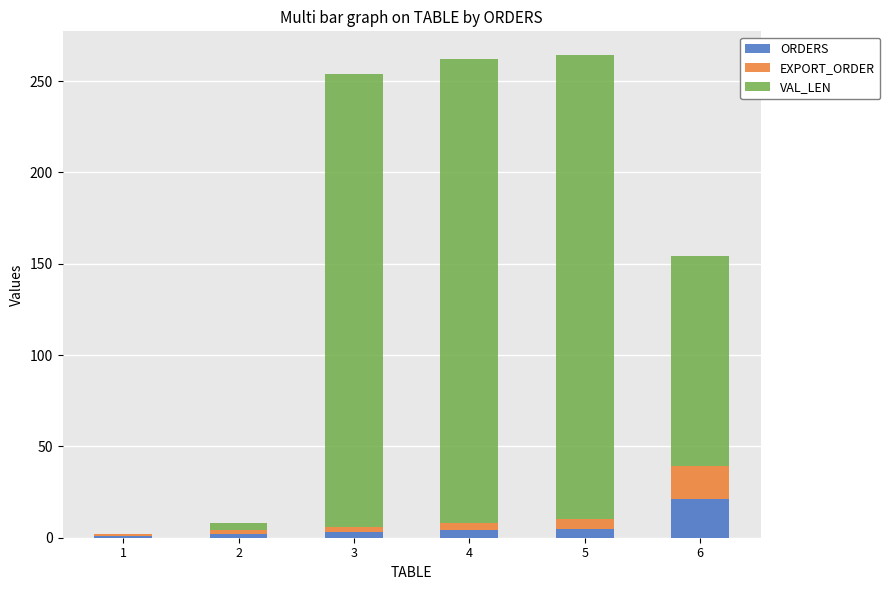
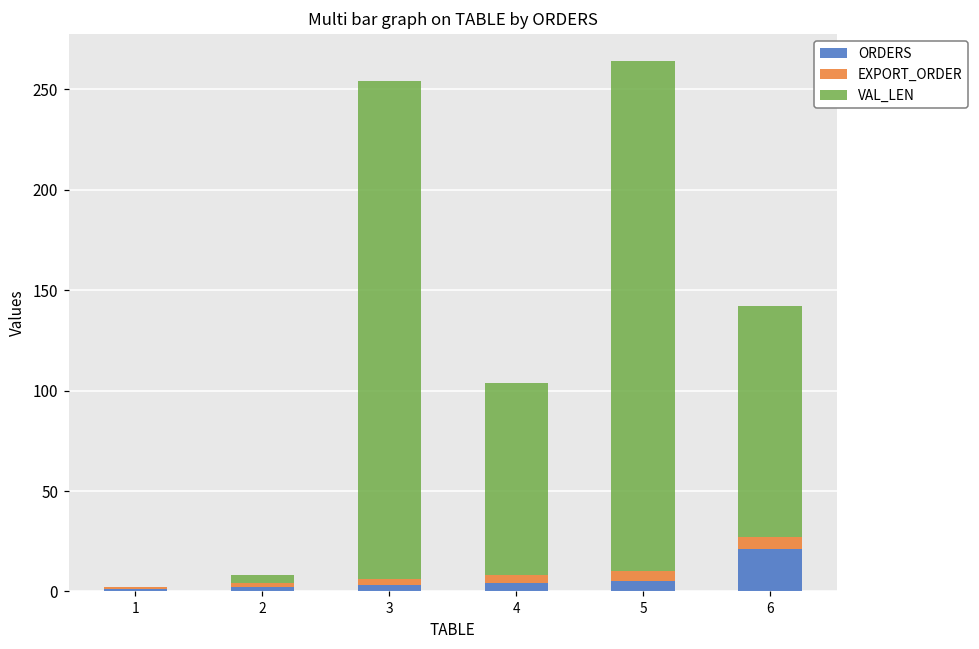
VAL_LEN, 4: 254 -> 96
EXPORT_ORDER, 6: 18 -> 6
